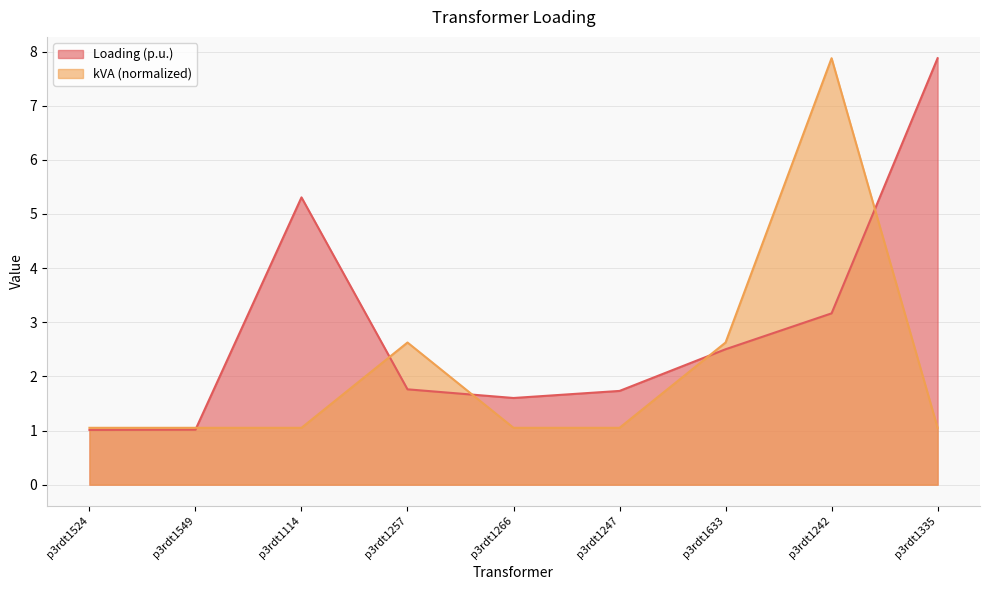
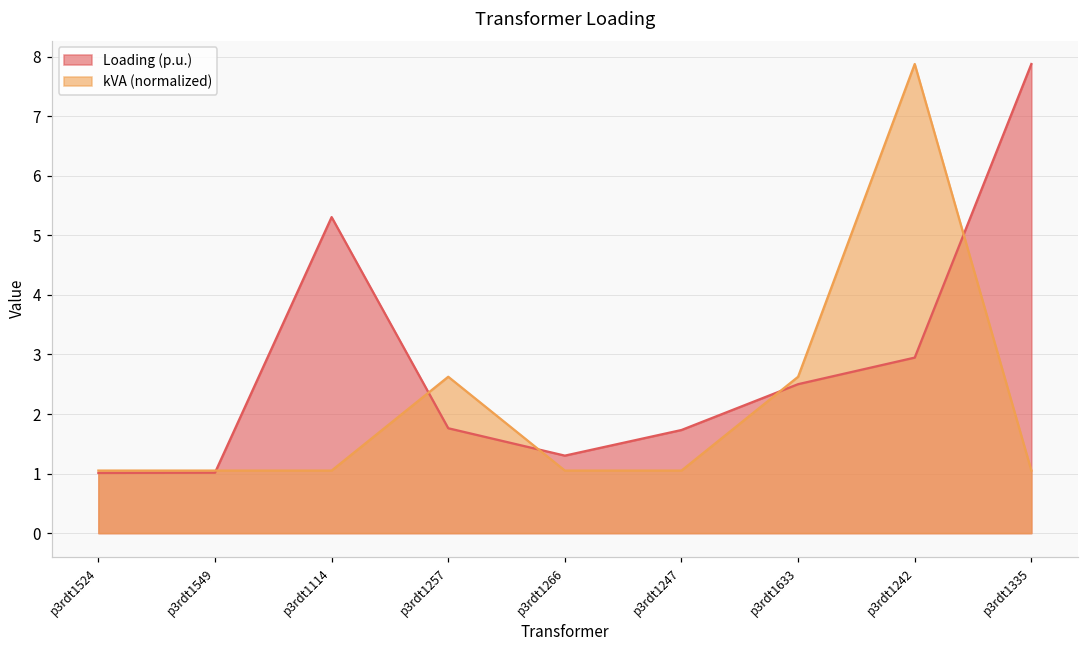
Loading (p.u.), p3rdt1266: 1.6 -> 1.3
Loading (p.u.), p3rdt1242: 3.2 -> 2.9
